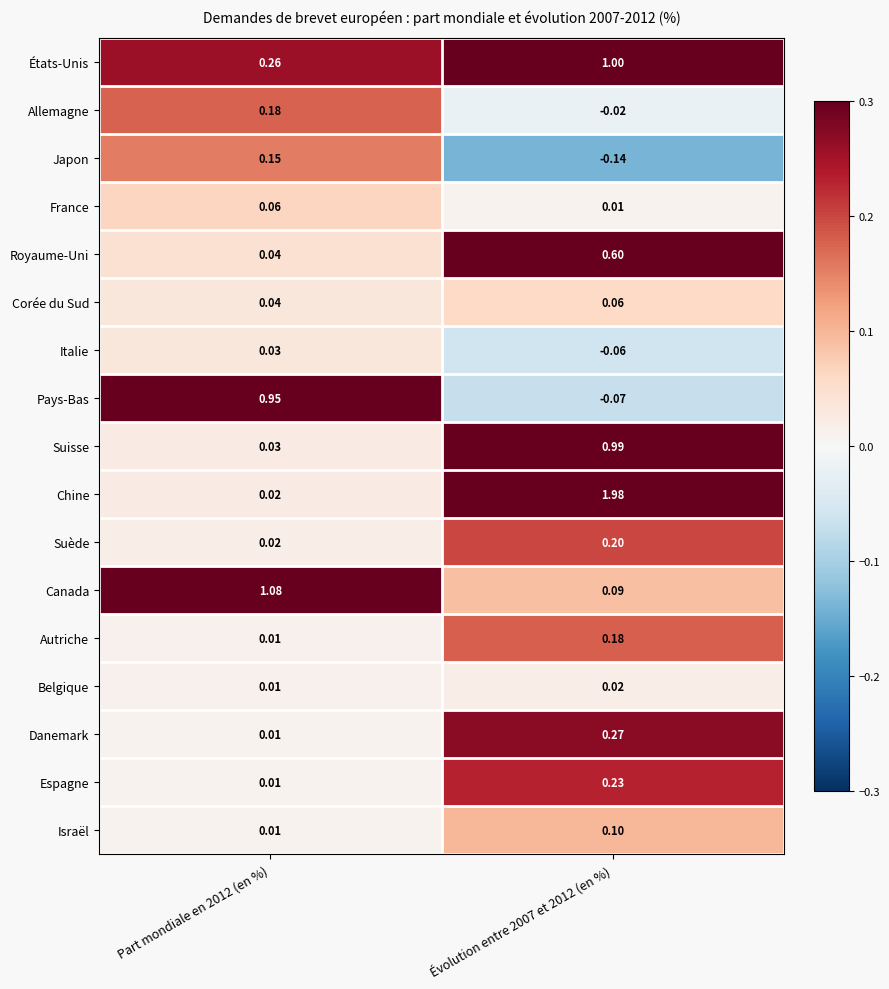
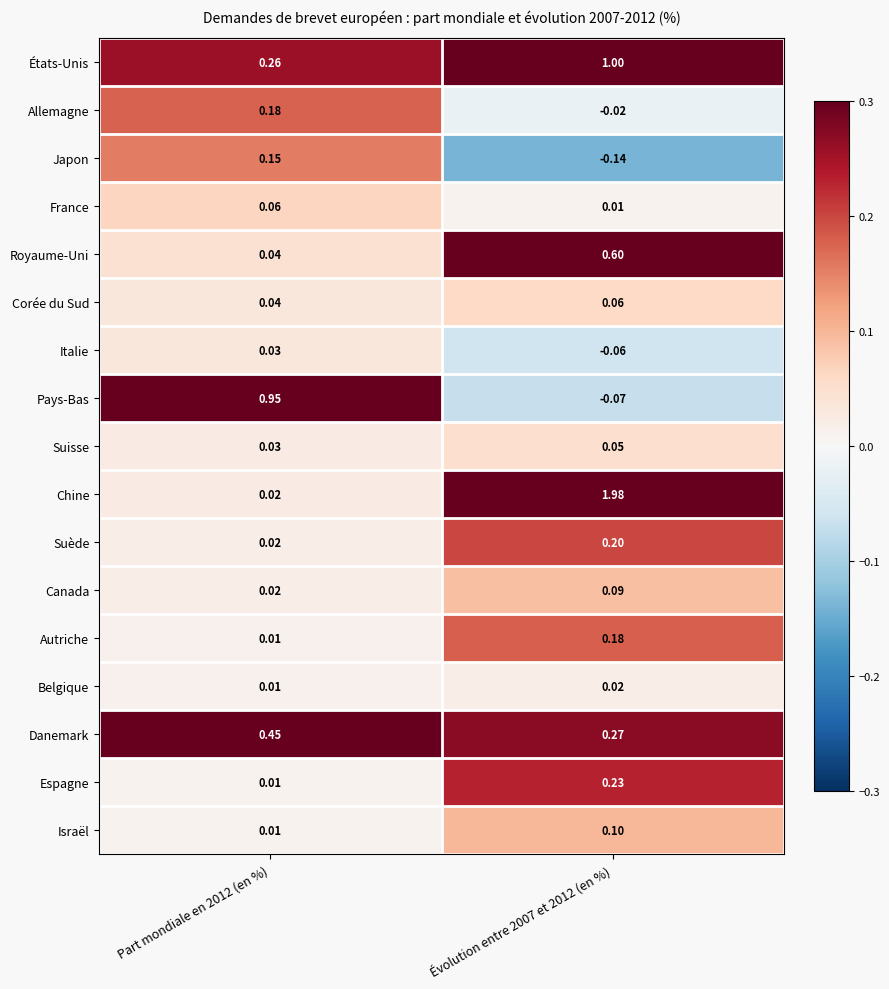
Suisse, Évolution entre 2007 et 2012 (en %): 0.99 -> 0.05
Canada, Part mondiale en 2012 (en %): 1.08 -> 0.02
Danemark, Part mondiale en 2012 (en %): 0.01 -> 0.45
